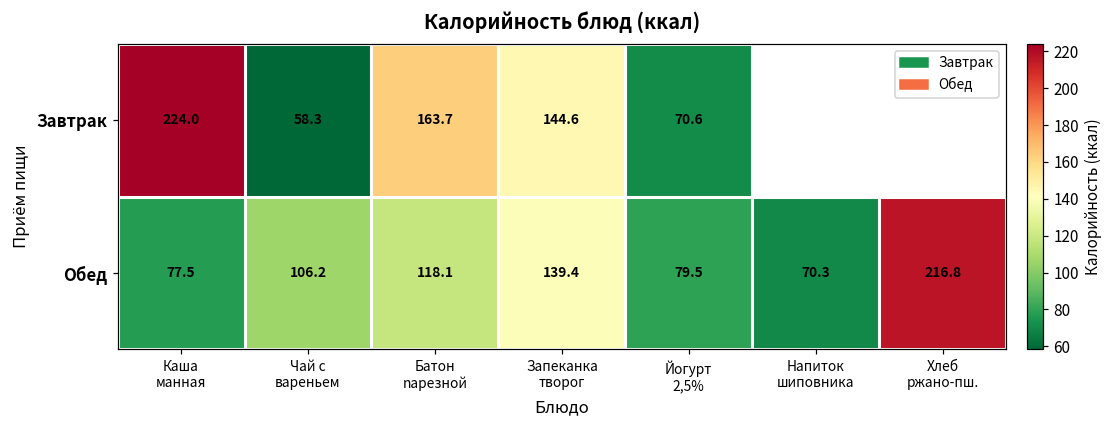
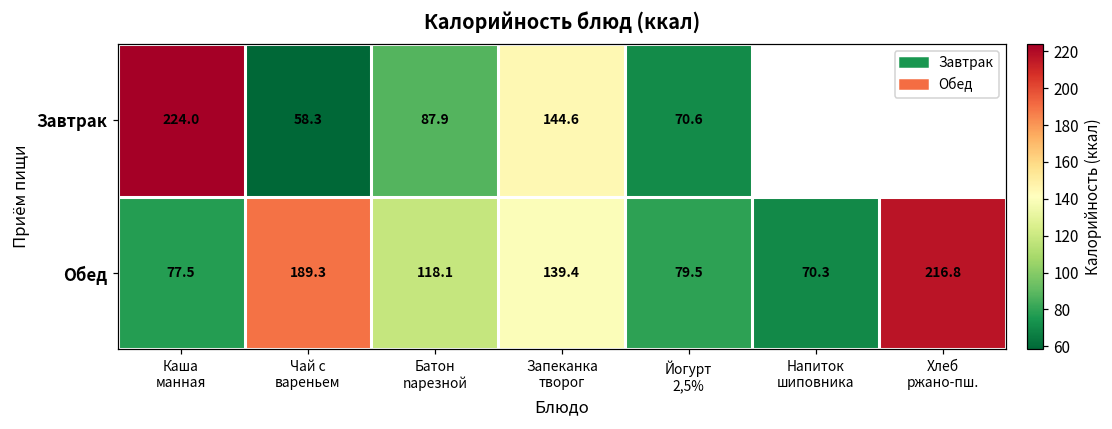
Завтрак, Батон nарезной: 163.7 -> 87.9
Обед, Чай с вареньем: 106.2 -> 189.3
